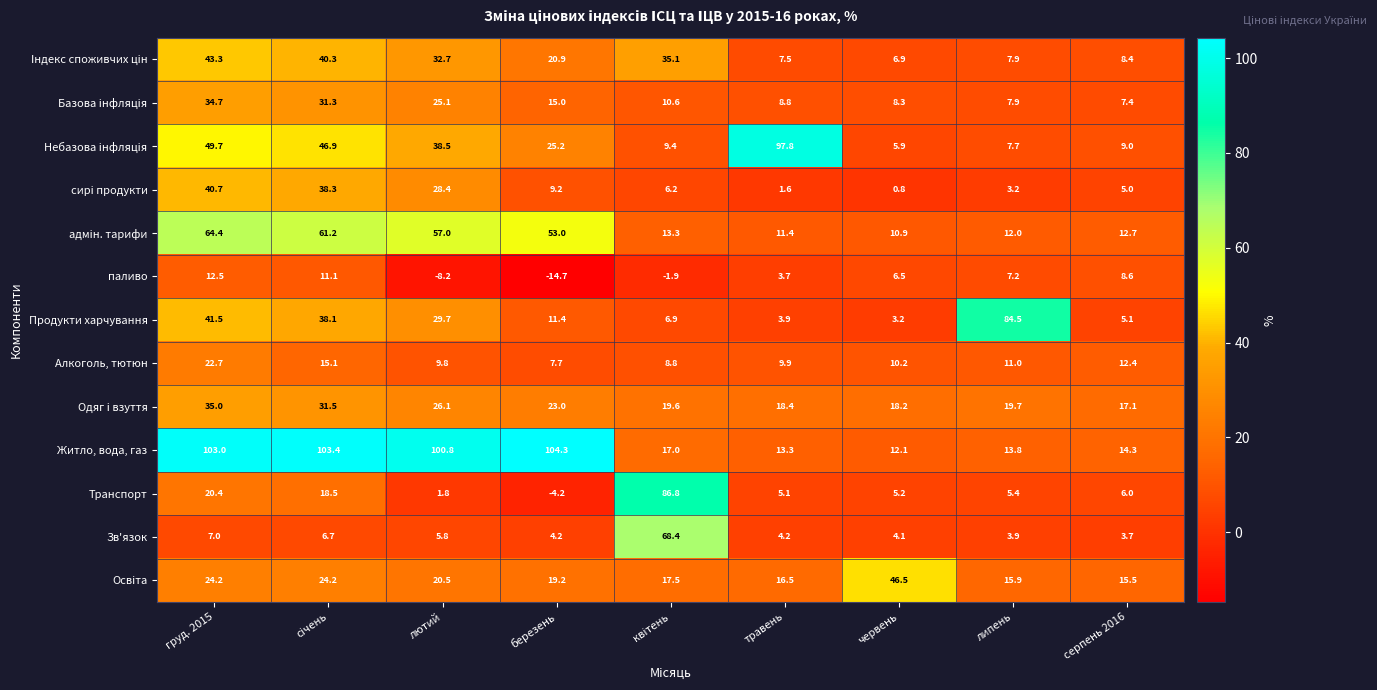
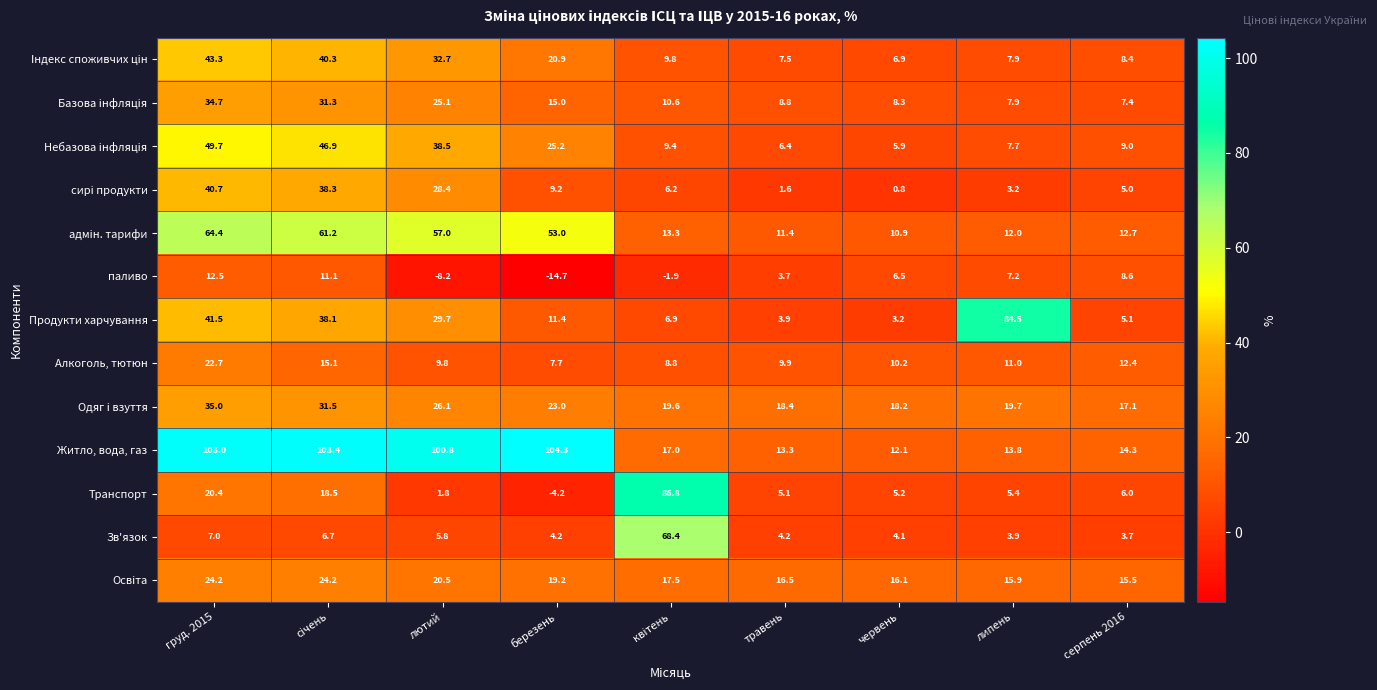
Індекс споживчих цін, квітень: 35.1 -> 9.8
Небазова інфляція, травень: 97.8 -> 6.4
Освіта, червень: 46.5 -> 16.1
